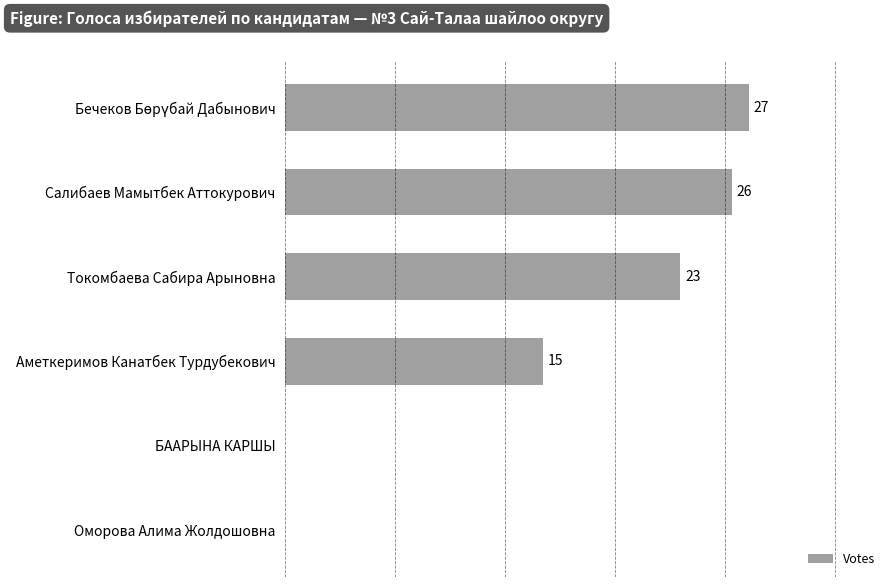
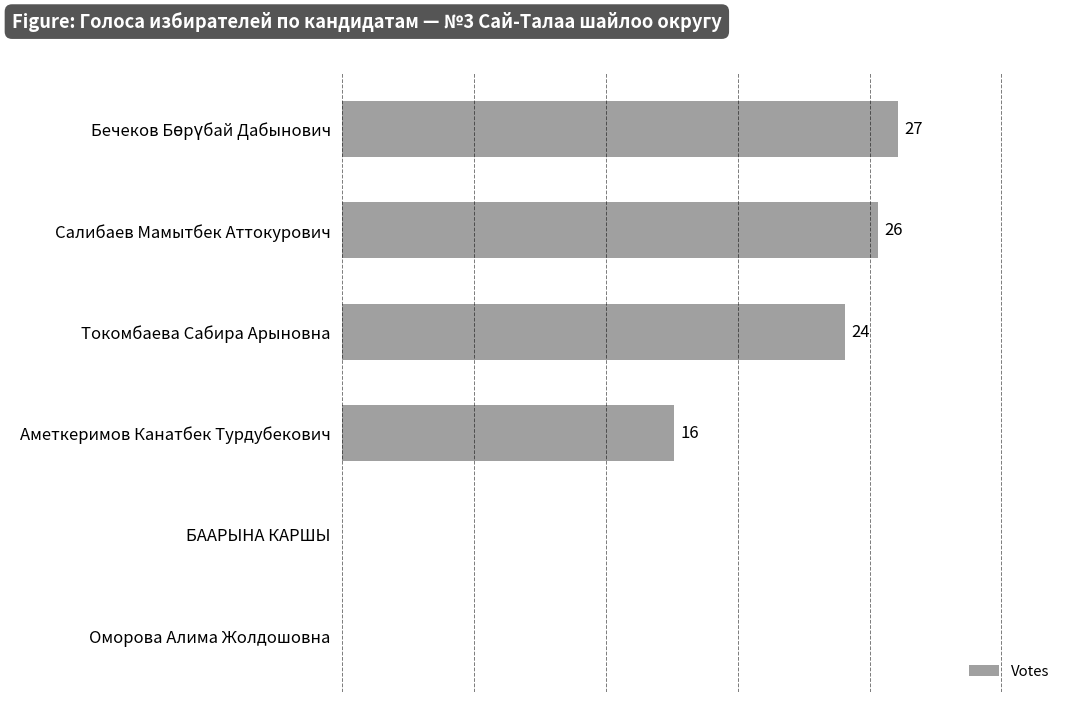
Токомбаева Сабира Арыновна: 23 -> 24
Аметкеримов Канатбек Турдубекович: 15 -> 16
